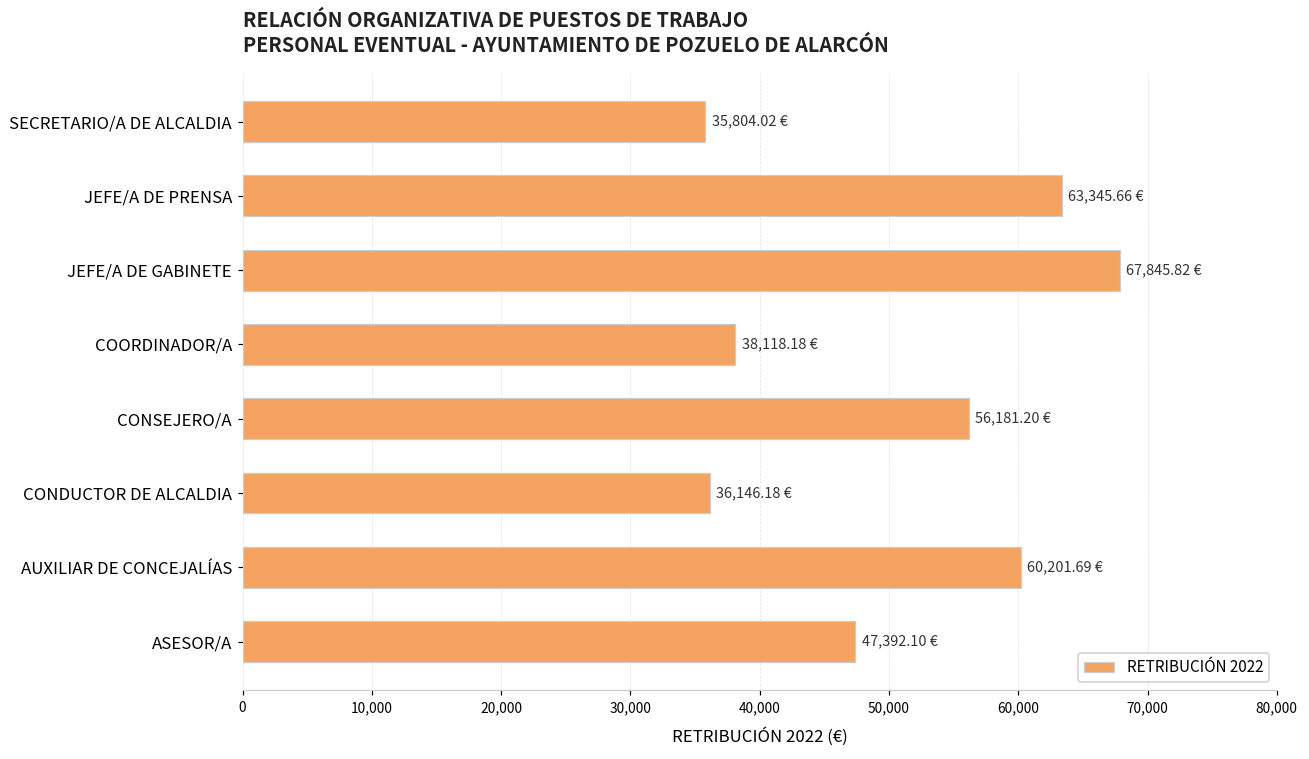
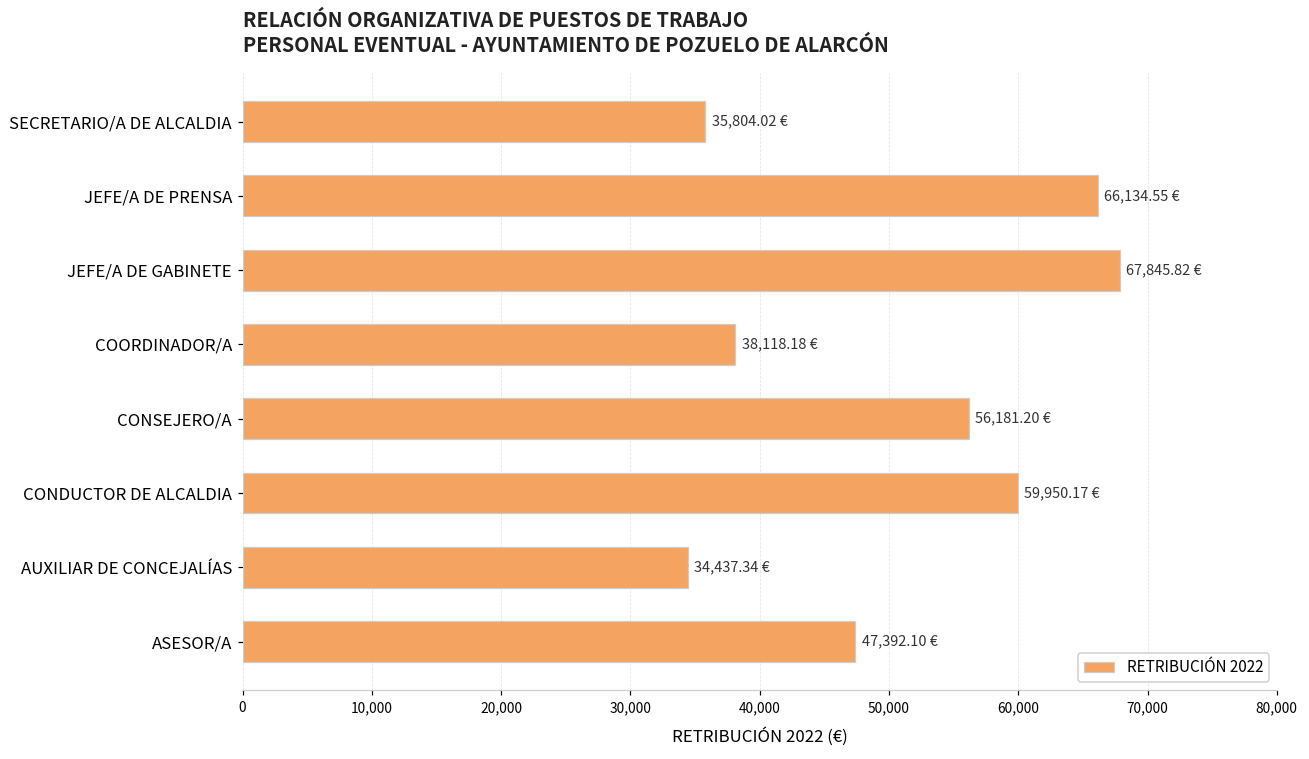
JEFE/A DE PRENSA: 63,345.66 -> 66,134.55
CONDUCTOR DE ALCALDIA: 36,146.18 -> 59,950.17
AUXILIAR DE CONCEJALÍAS: 60,201.69 -> 34,437.34
